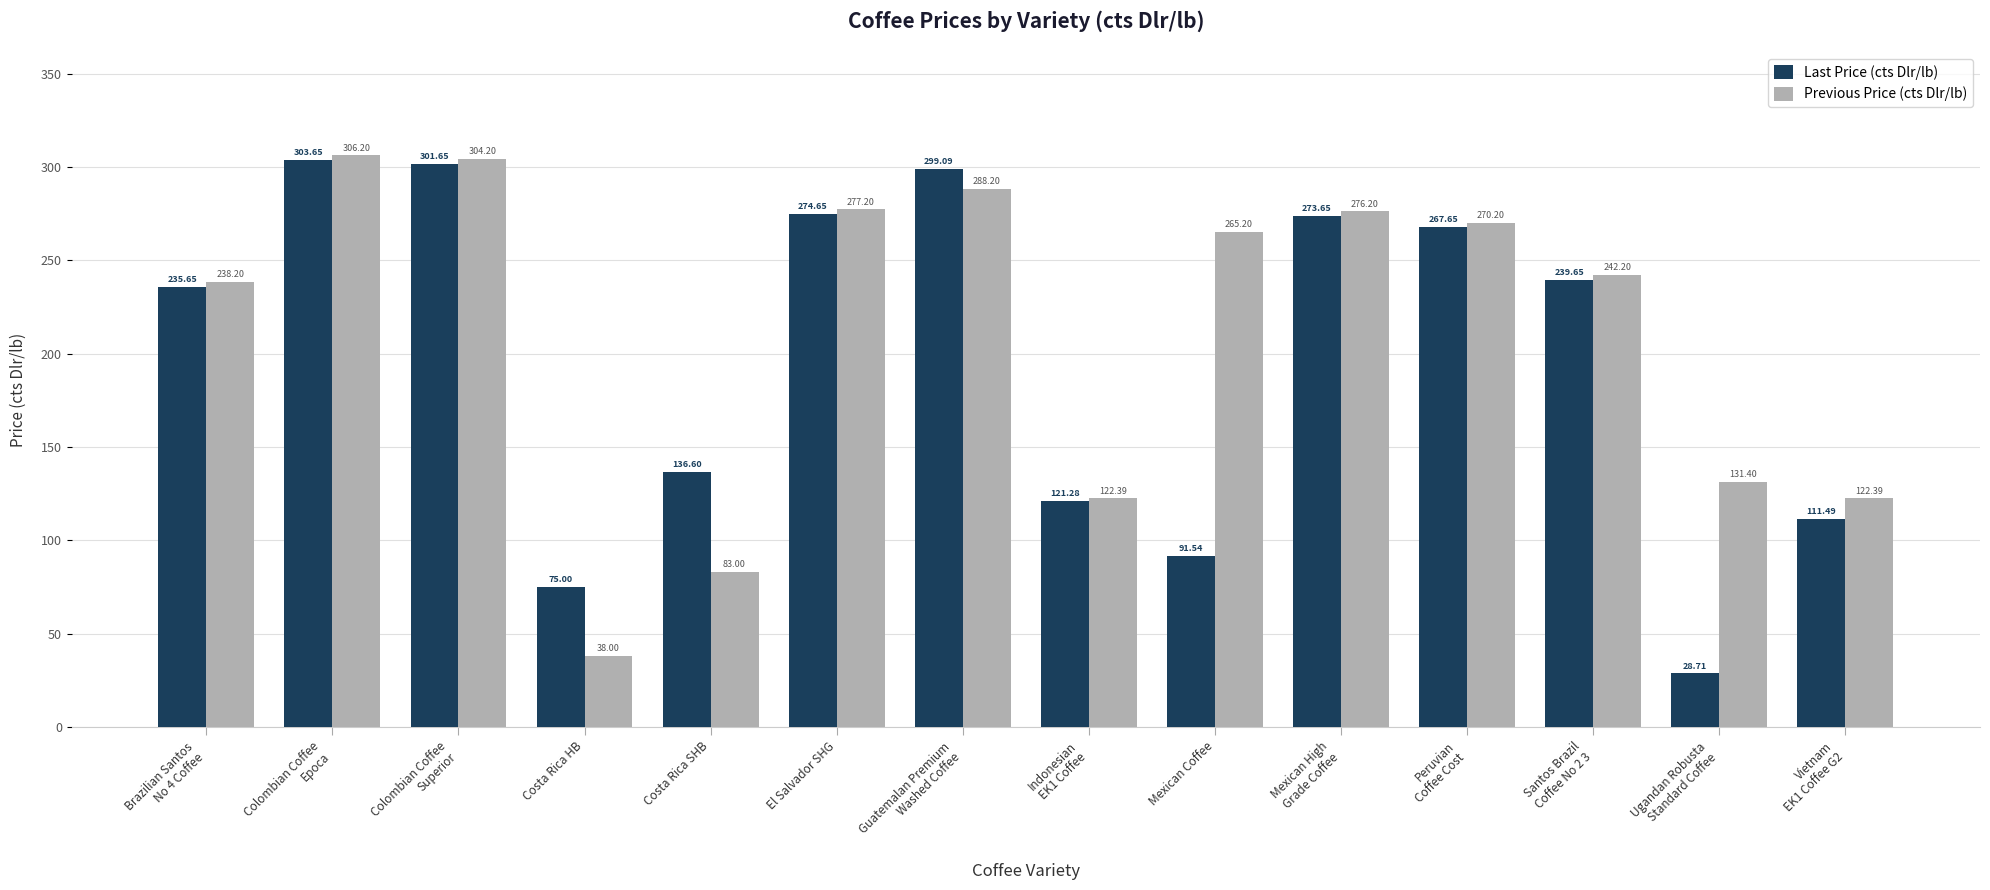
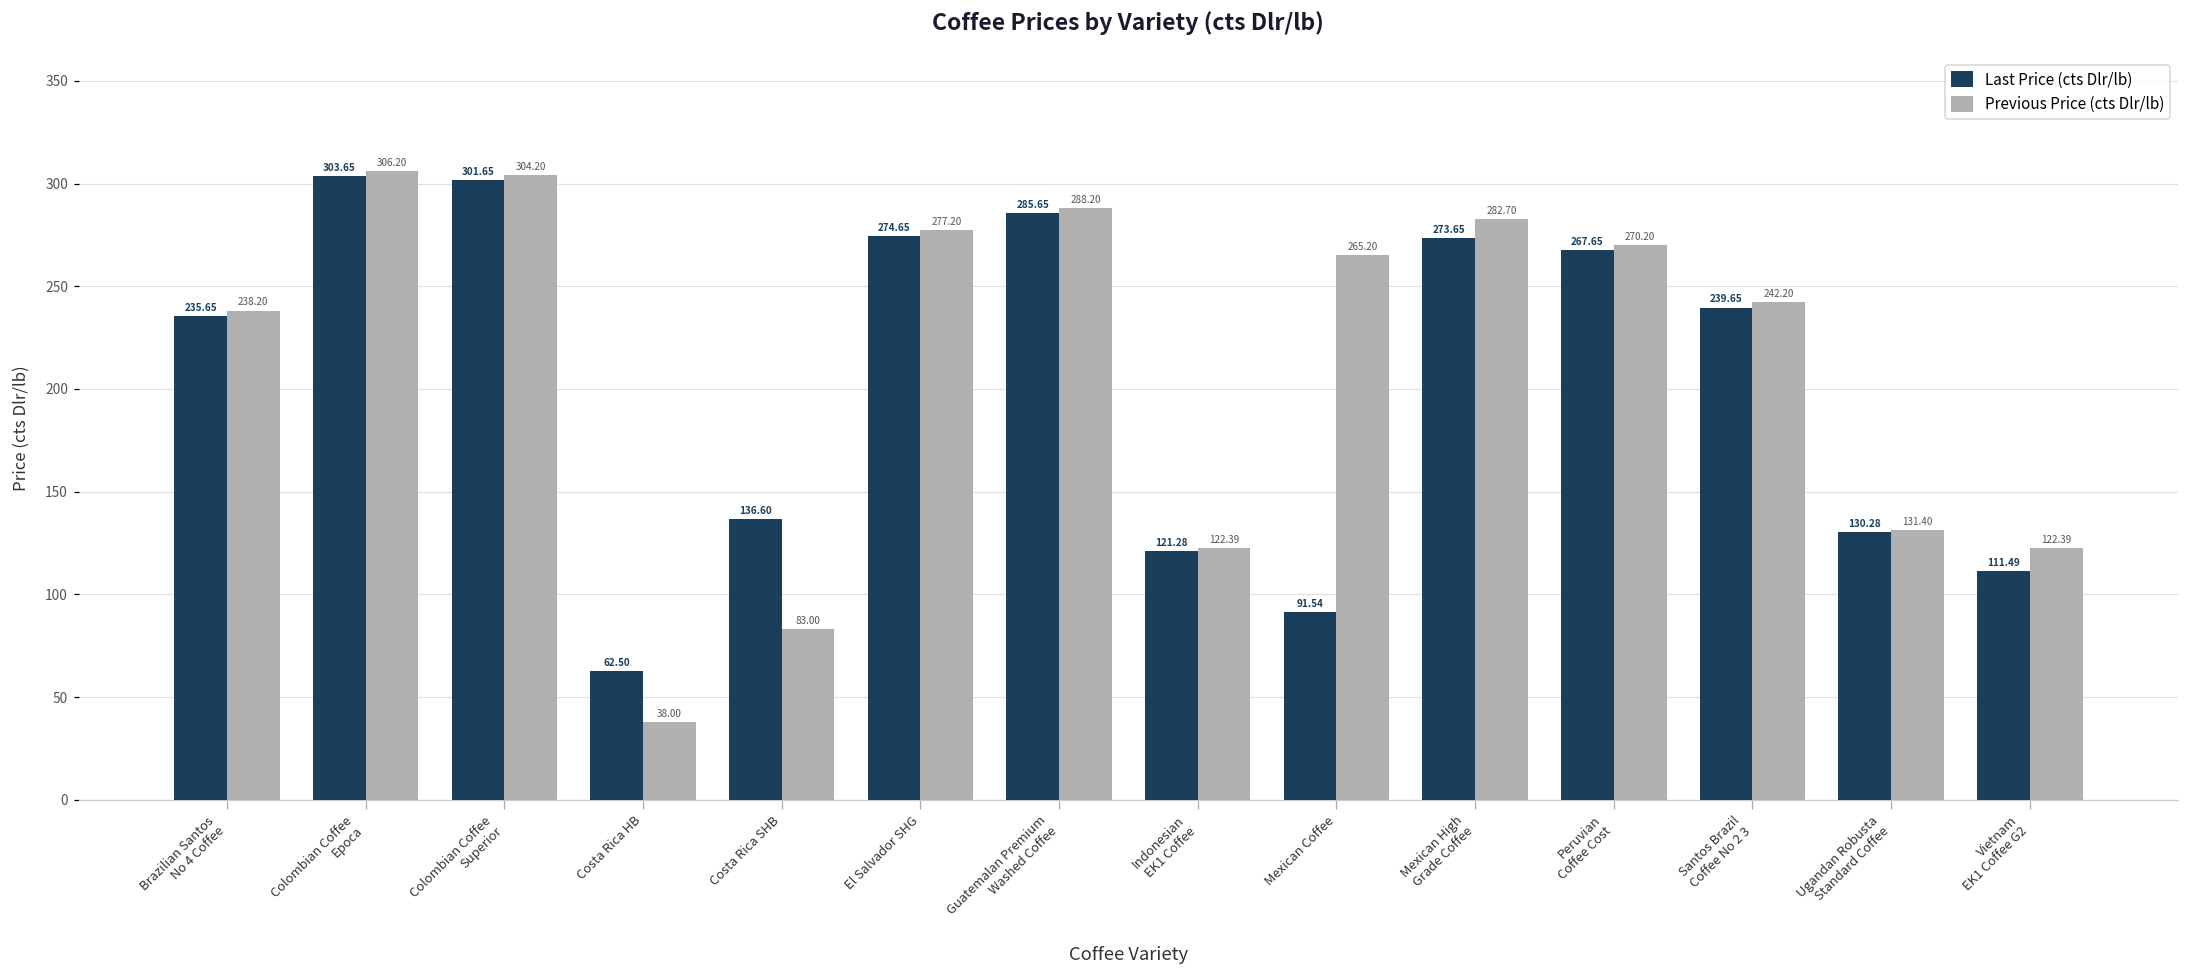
Last Price (cts Dlr/lb), Costa Rica HB: 75.00 -> 62.50
Last Price (cts Dlr/lb), Guatemalan Premium Washed Coffee: 299.09 -> 285.65
Previous Price (cts Dlr/lb), Mexican High Grade Coffee: 276.20 -> 282.70
Last Price (cts Dlr/lb), Ugandan Robusta Standard Coffee: 28.71 -> 130.28
